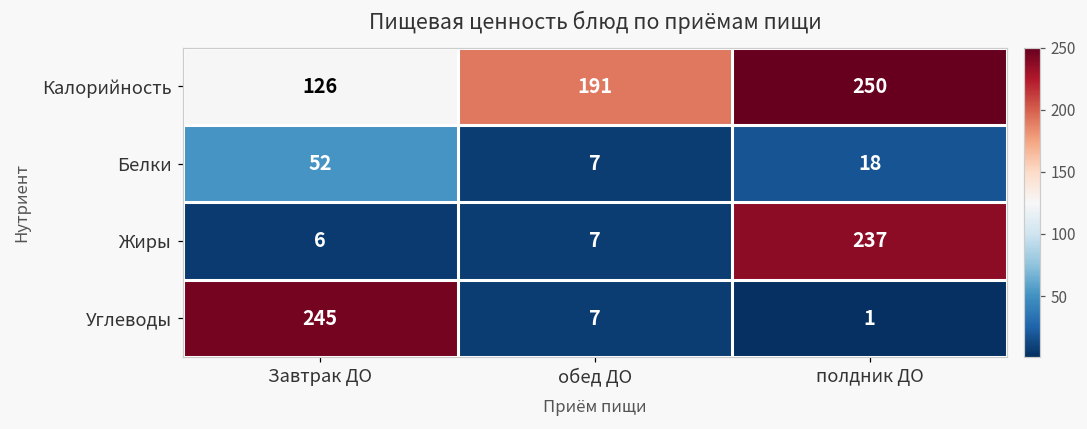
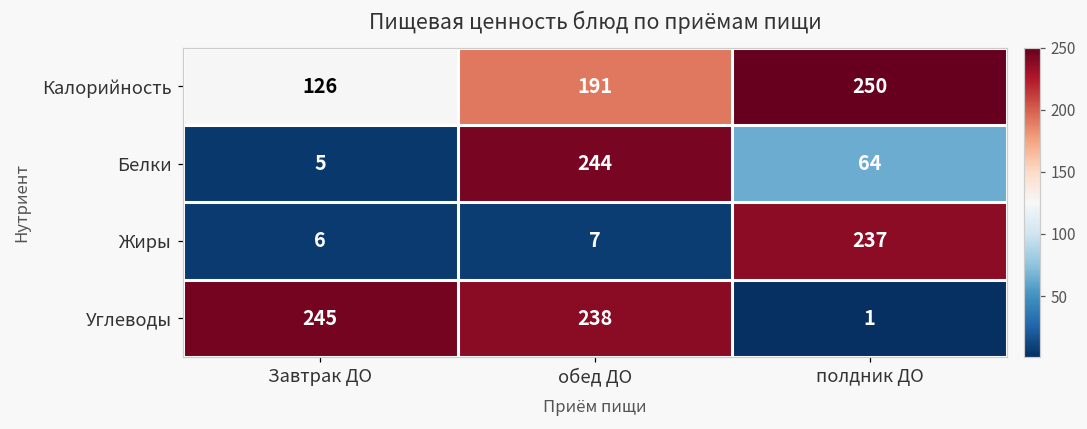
Белки, Завтрак ДО: 52 -> 5
Белки, обед ДО: 7 -> 244
Белки, полдник ДО: 18 -> 64
Углеводы, обед ДО: 7 -> 238
